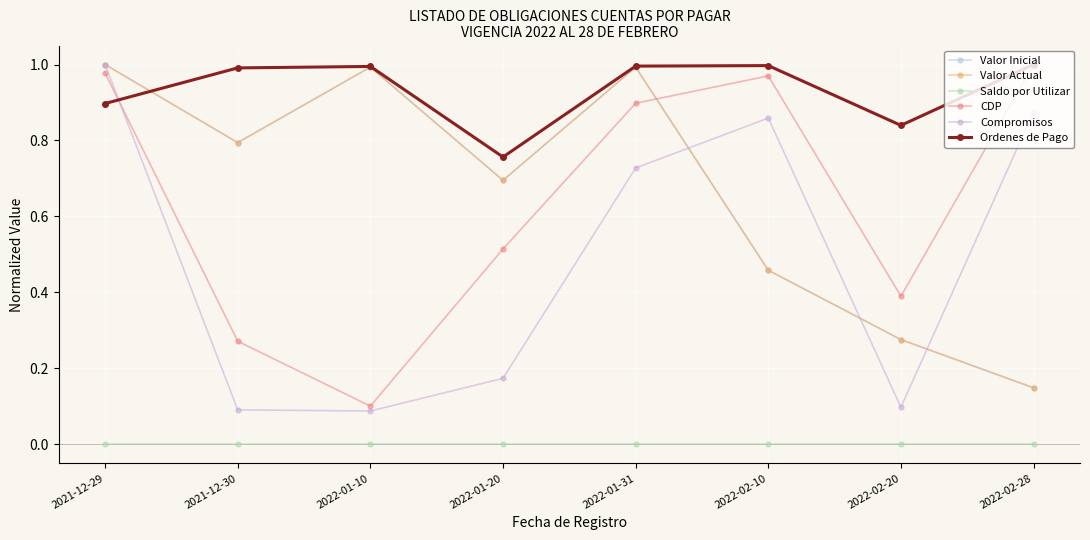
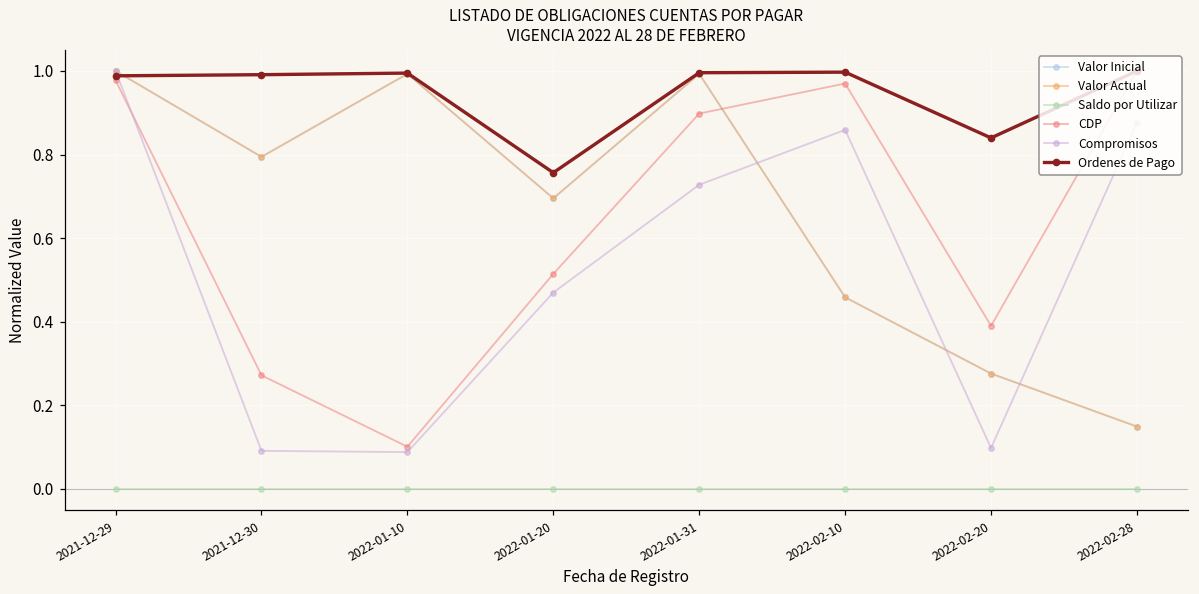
Ordenes de Pago, 2021-12-29: 0.90 -> 0.99
Compromisos, 2022-01-20: 0.17 -> 0.47
